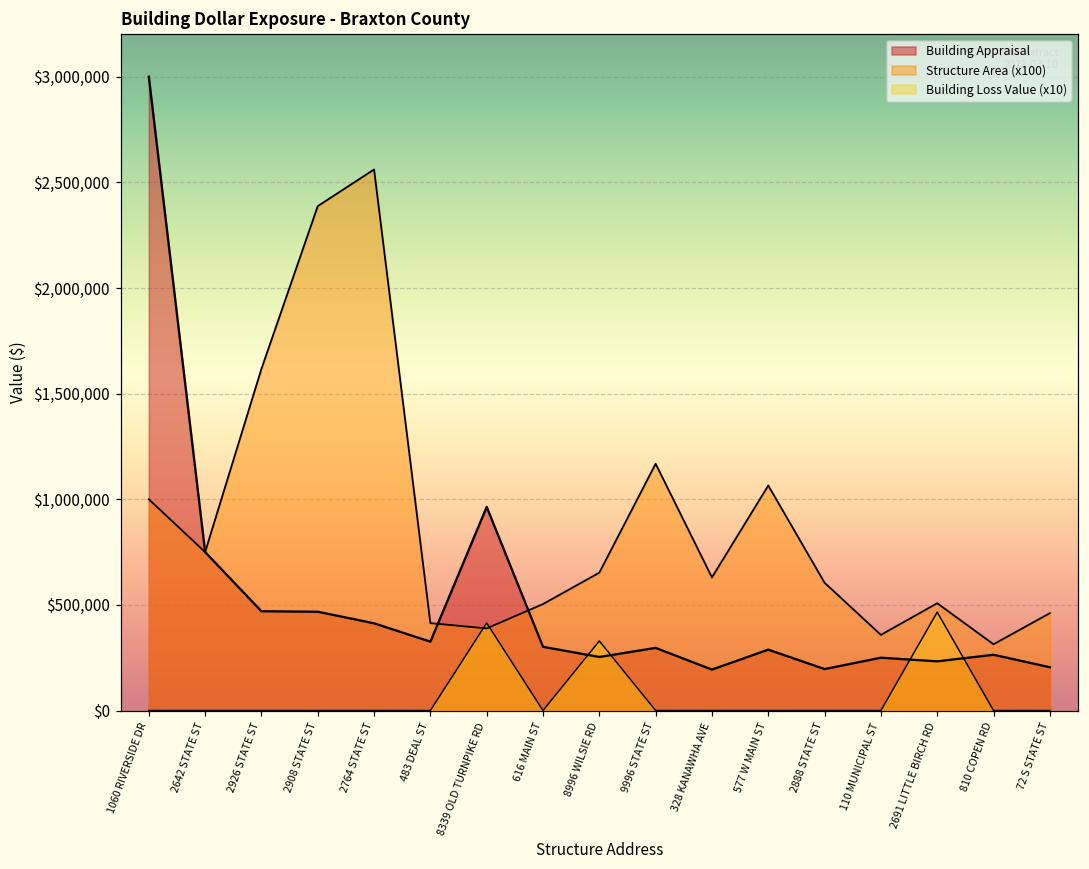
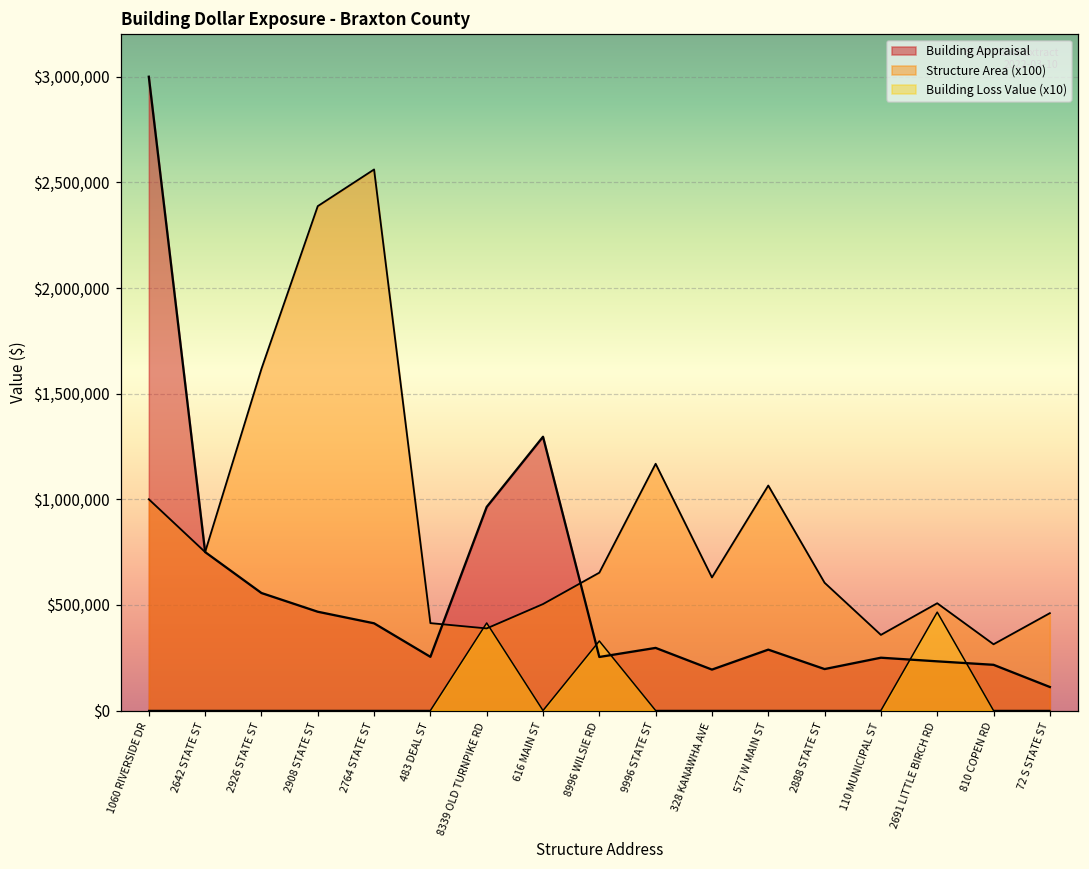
Building Appraisal, 2926 STATE ST: $470,000 -> $560,000
Building Appraisal, 483 DEAL ST: $330,000 -> $250,000
Building Appraisal, 616 MAIN ST: $300,000 -> $1,300,000
Building Appraisal, 810 COPEN RD: $260,000 -> $220,000
Building Appraisal, 72 S STATE ST: $200,000 -> $110,000
